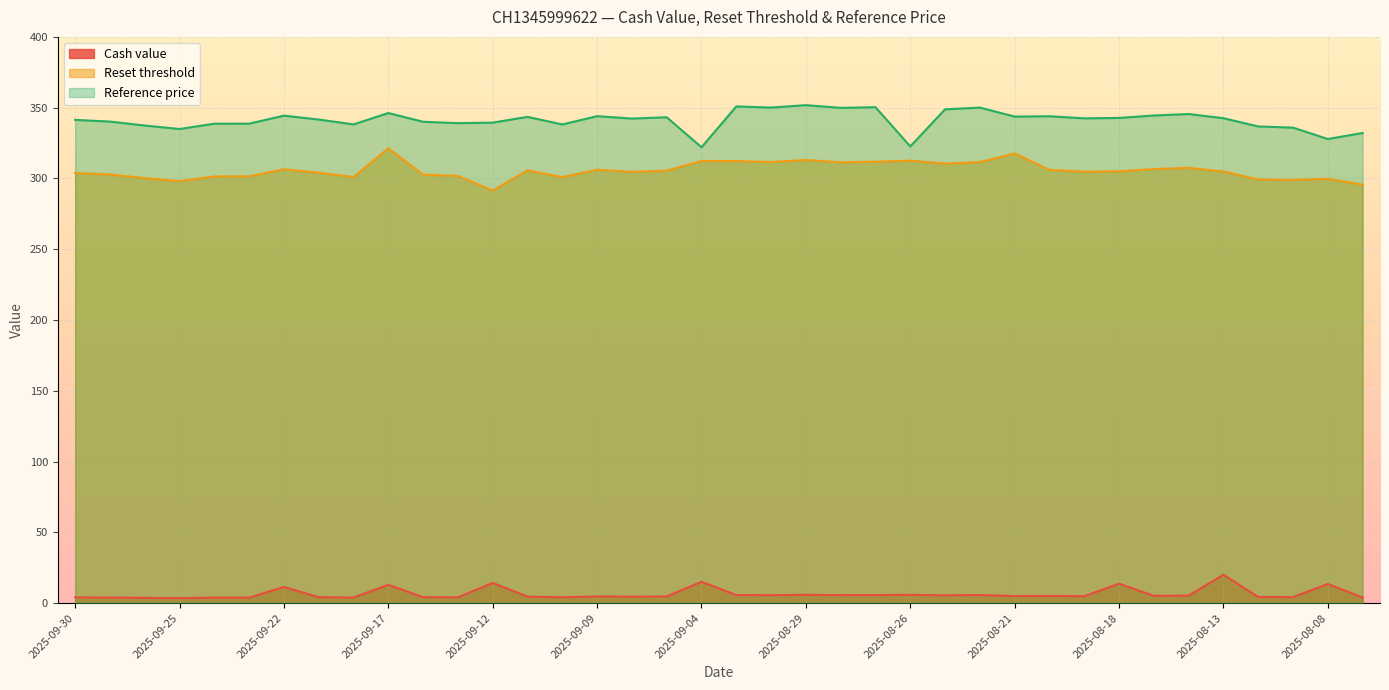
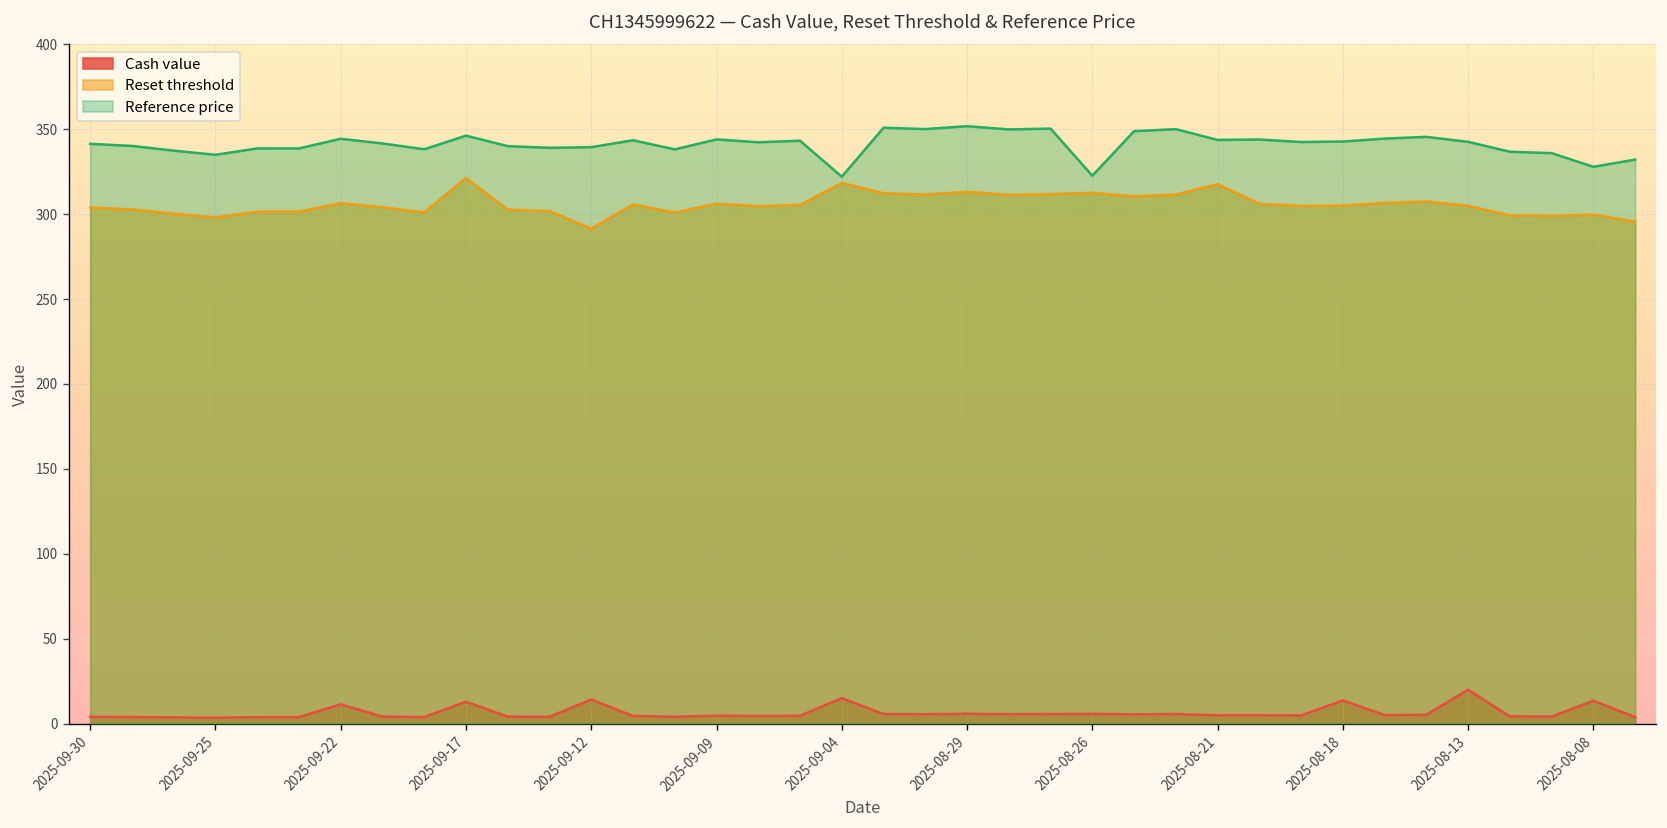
Reset threshold, 2025-09-04: 312 -> 318
